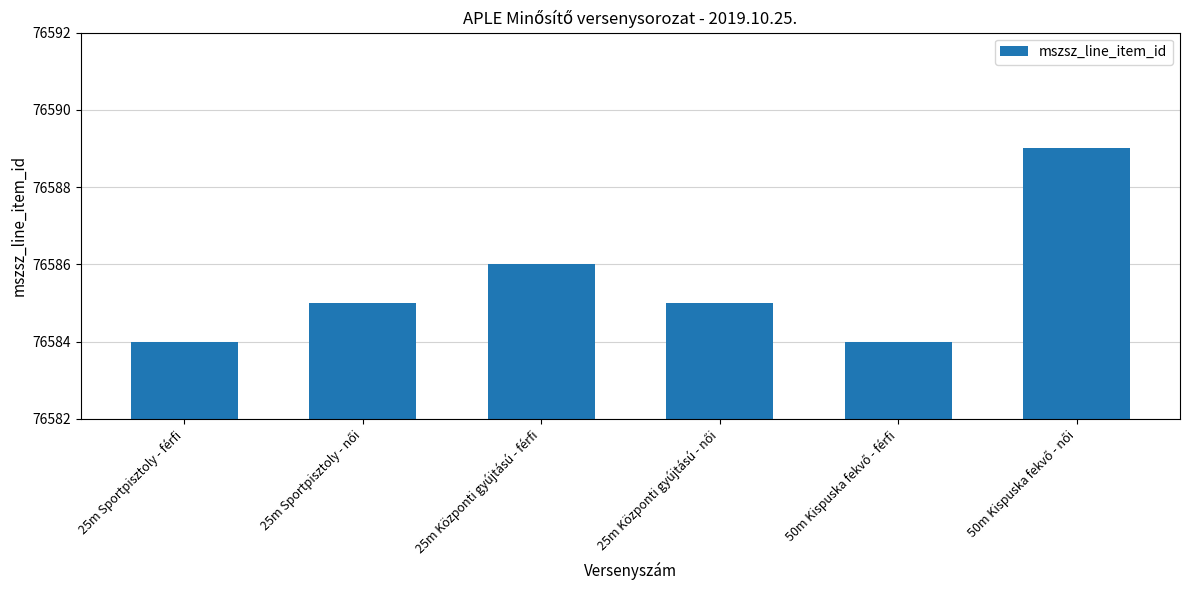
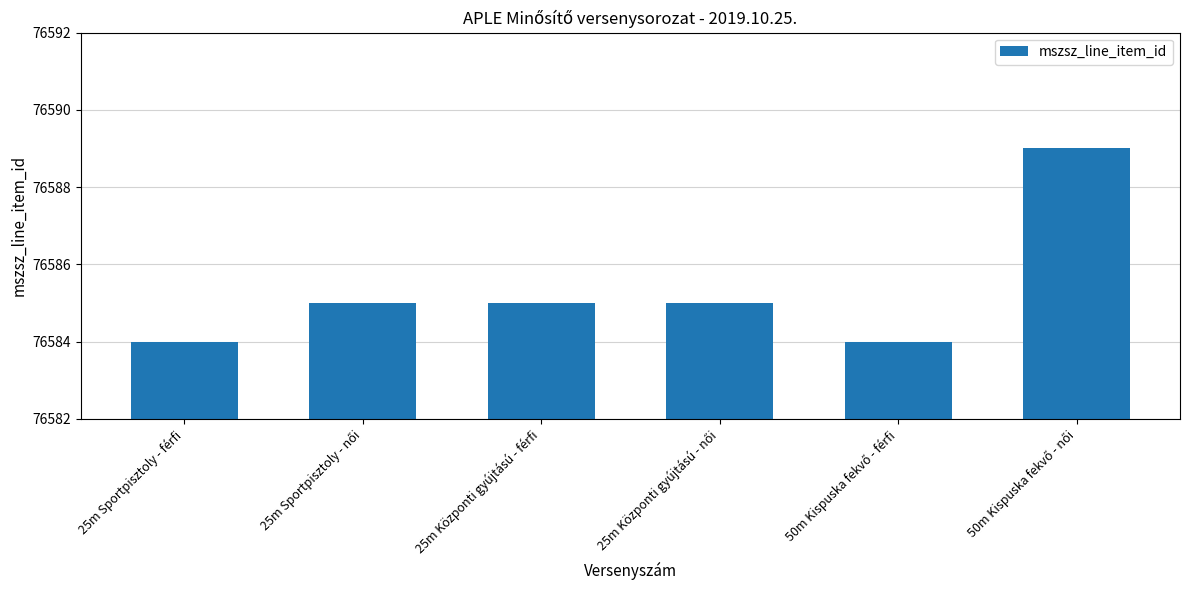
25m Központi gyújtású - férfi: 76586 -> 76585
